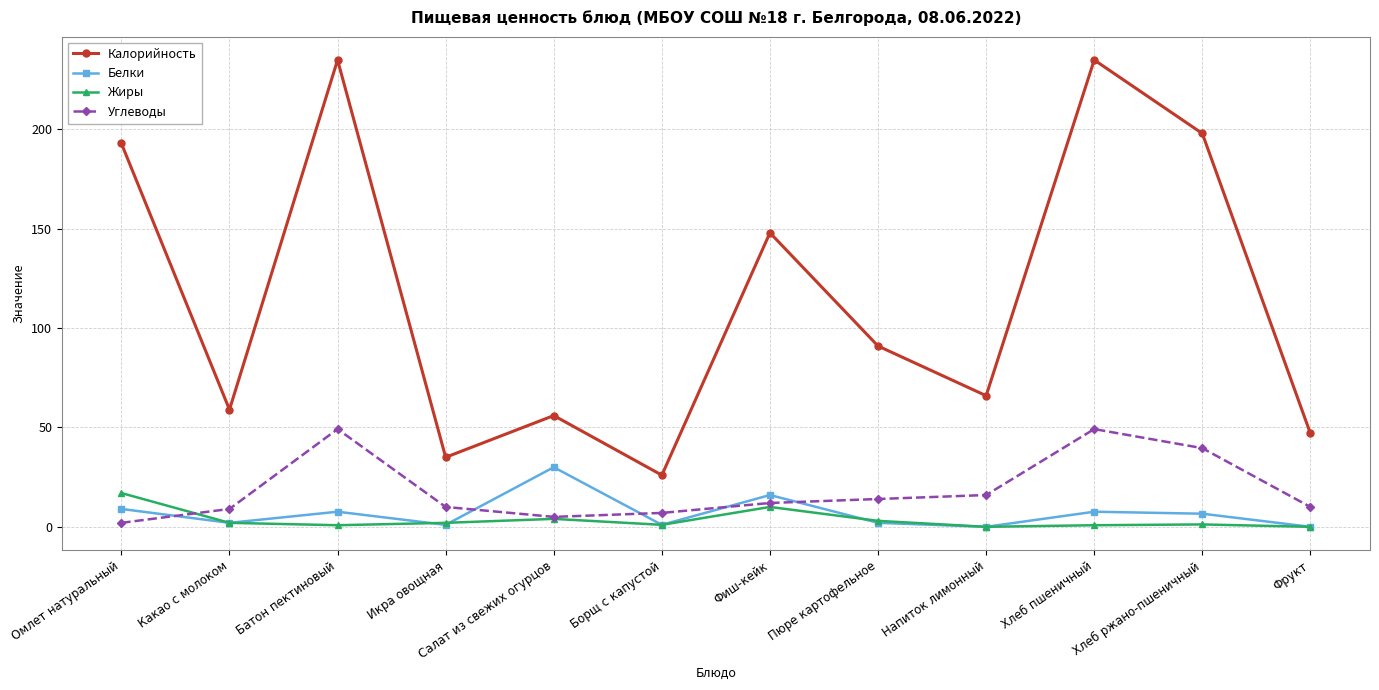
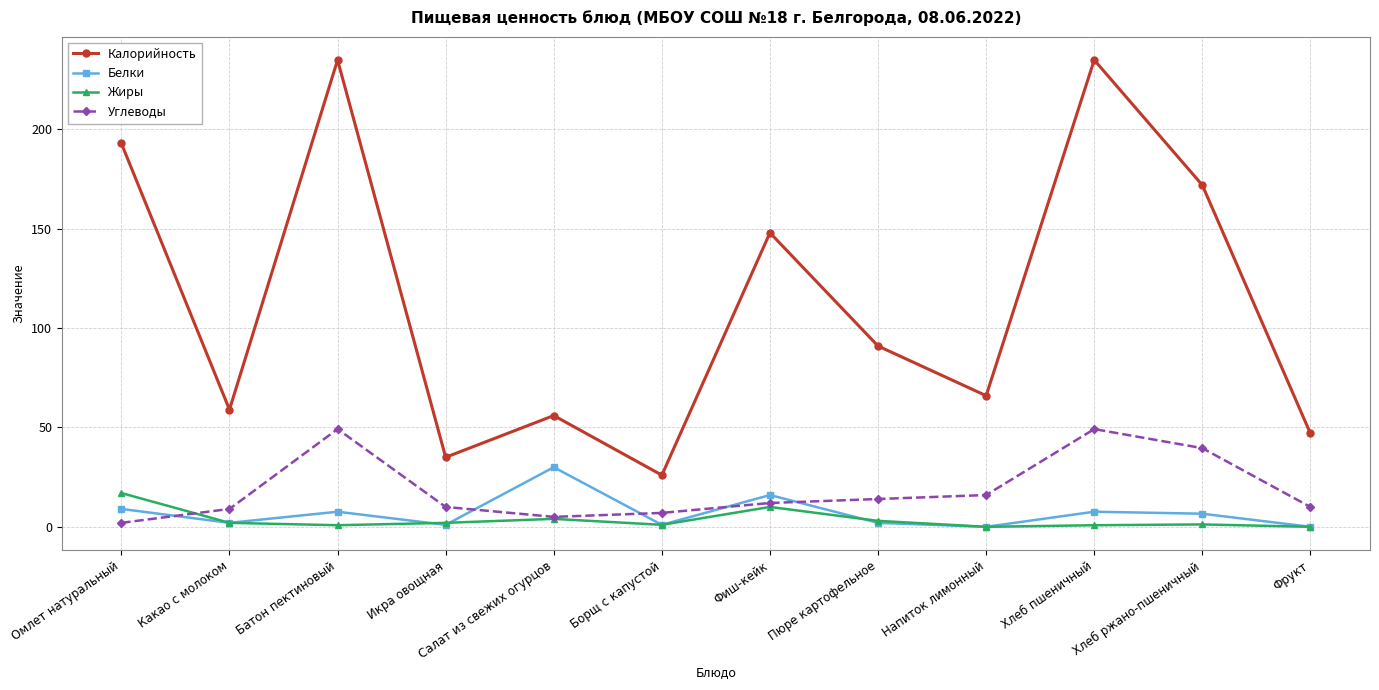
Калорийность, Хлеб ржано-пшеничный: 198 -> 172
